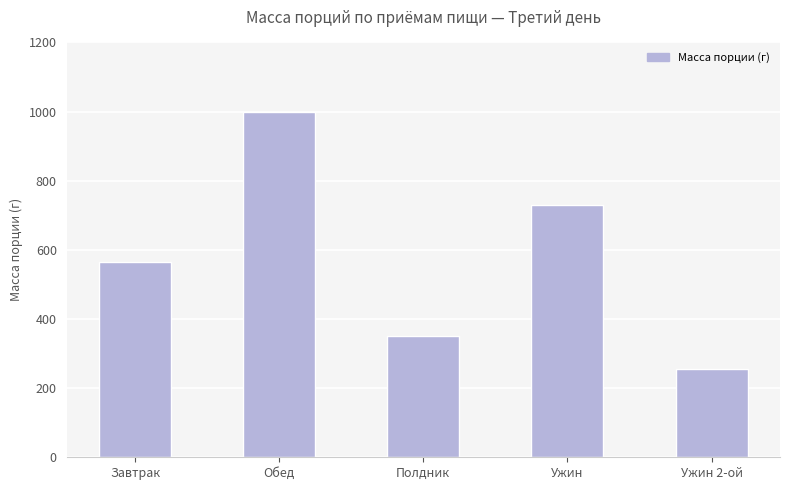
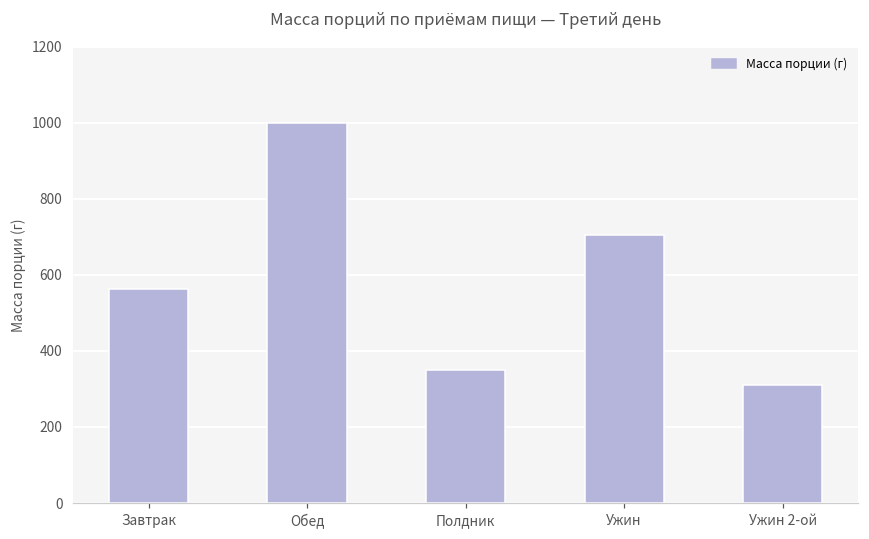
Ужин: 730 -> 700
Ужин 2-ой: 260 -> 310
